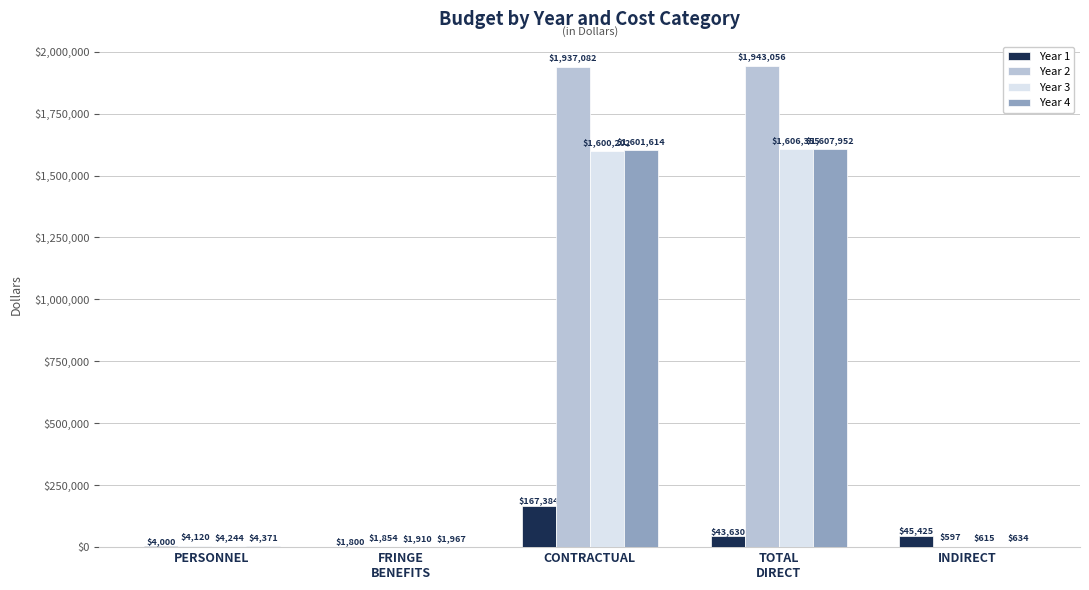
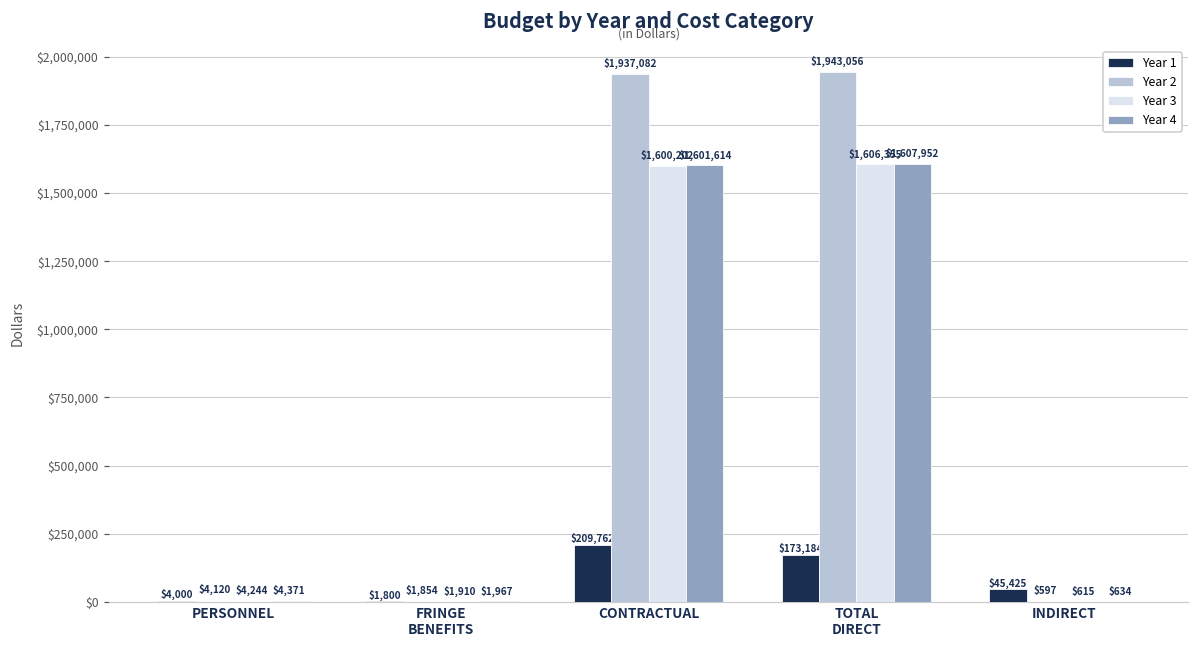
Year 1, CONTRACTUAL: $167,384 -> $209,762
Year 1, TOTAL DIRECT: $43,630 -> $173,184
